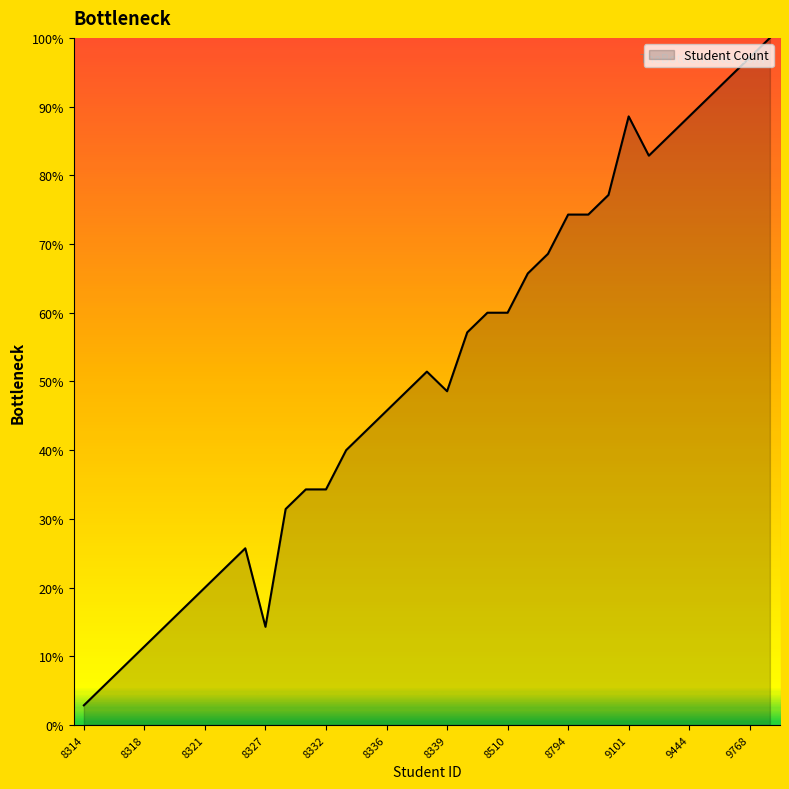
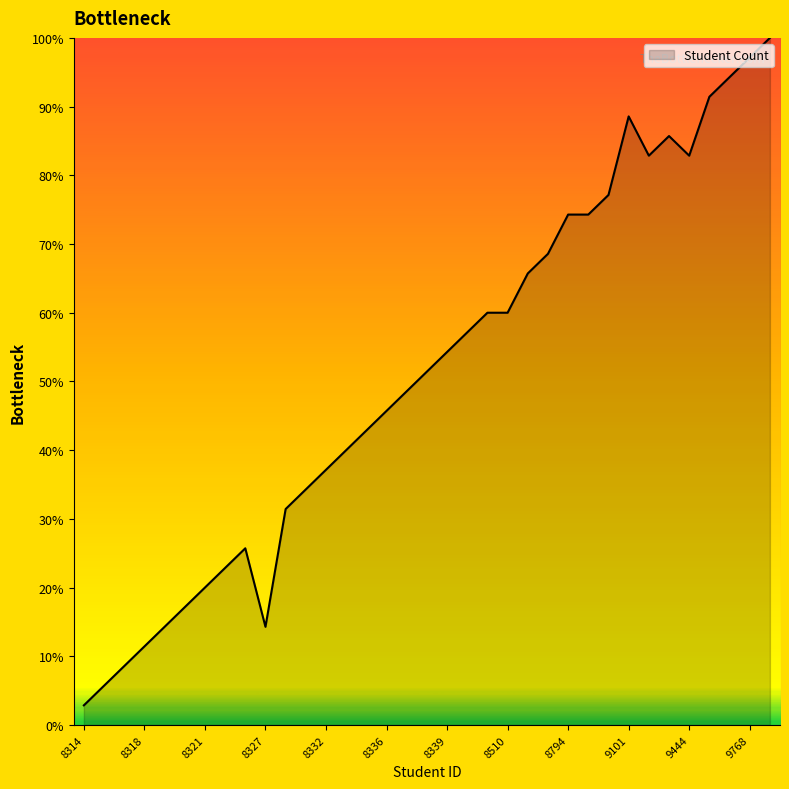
8332: 34% -> 37%
8339: 49% -> 54%
9444: 89% -> 83%
